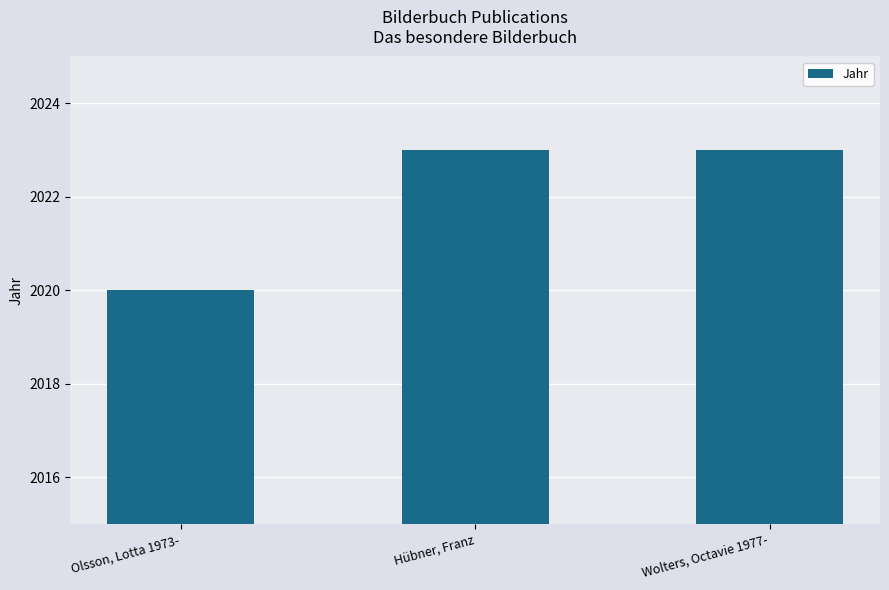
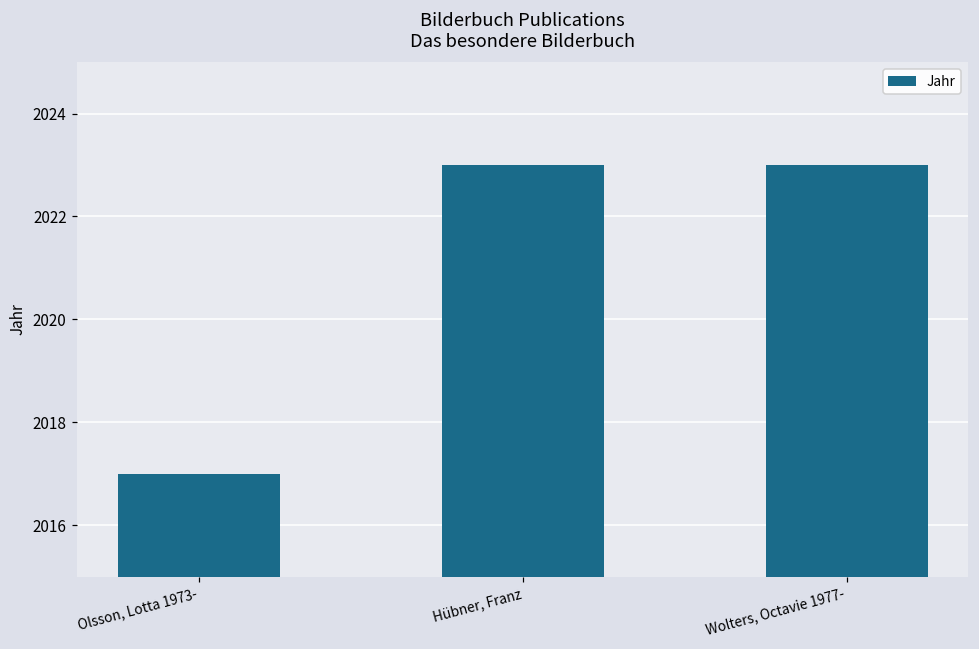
Olsson, Lotta 1973-: 2020 -> 2017
